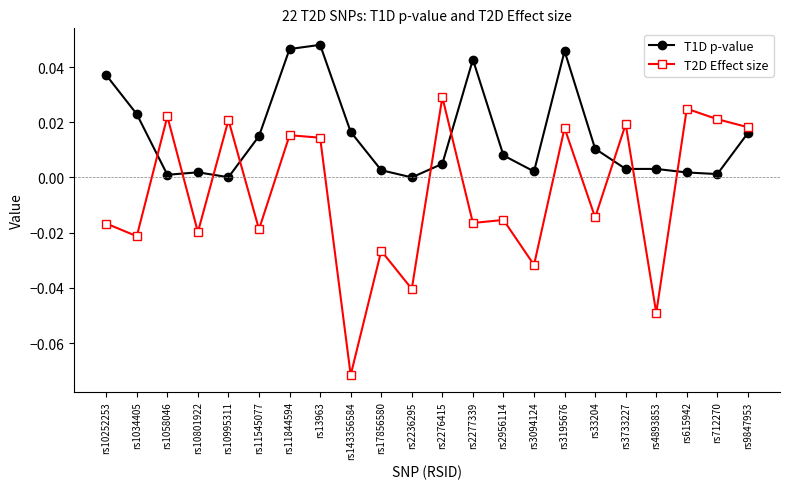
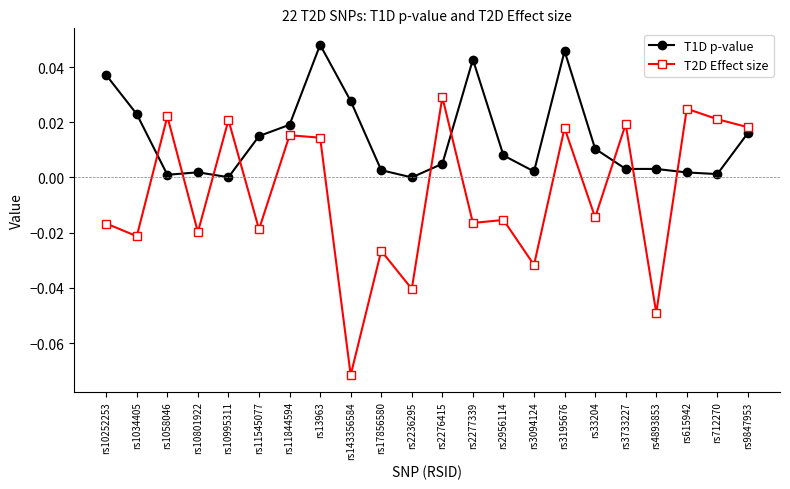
T1D p-value, rs11844594: 0.047 -> 0.019
T1D p-value, rs143356584: 0.017 -> 0.028
